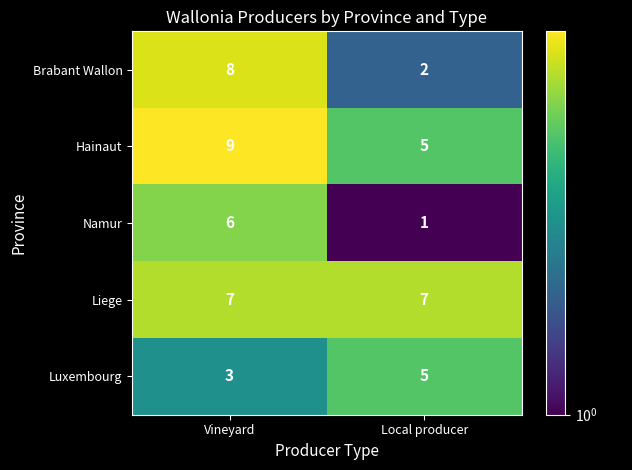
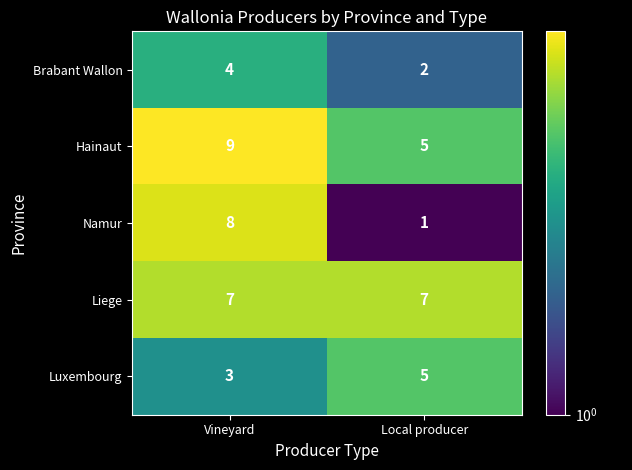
Brabant Wallon, Vineyard: 8 -> 4
Namur, Vineyard: 6 -> 8
